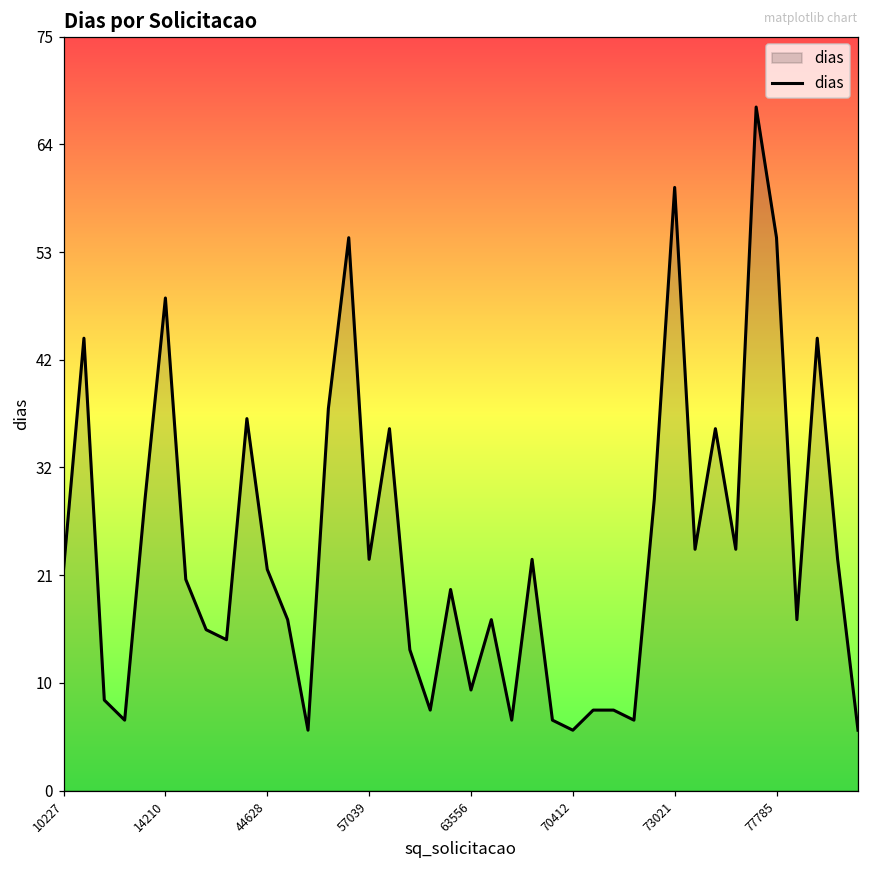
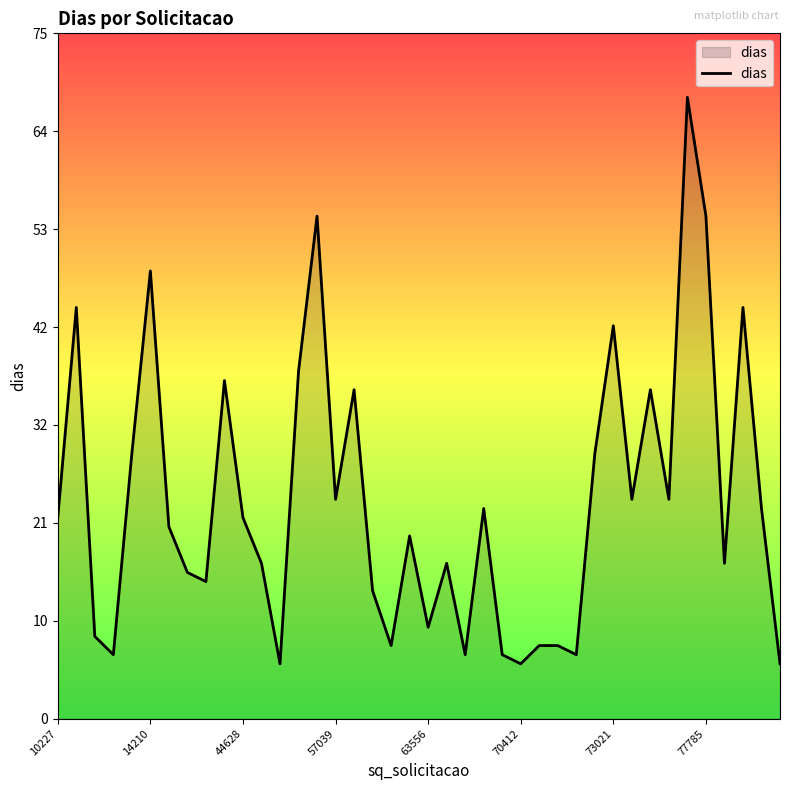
57039: 23 -> 24
73021: 60 -> 43
